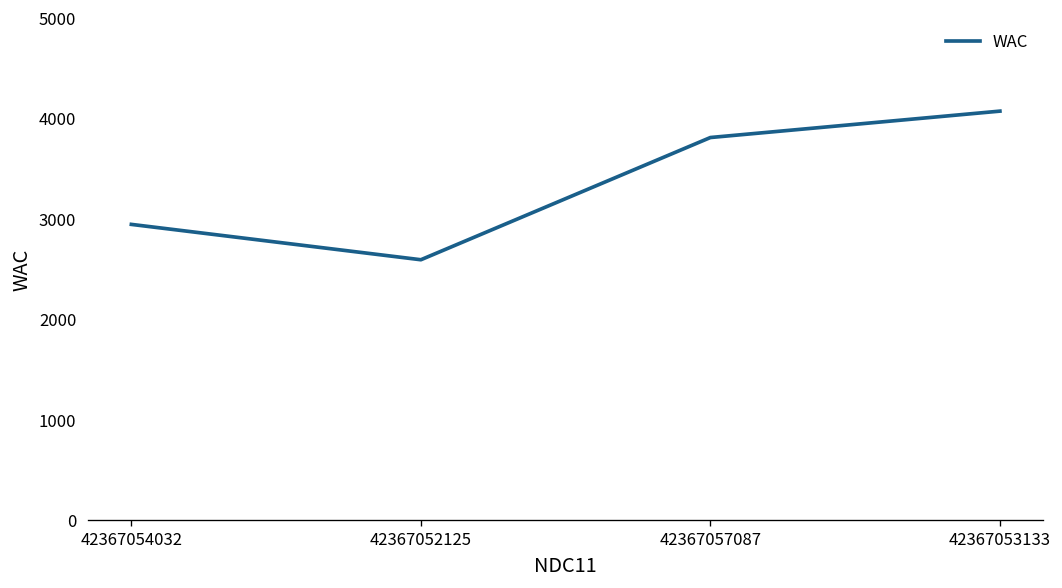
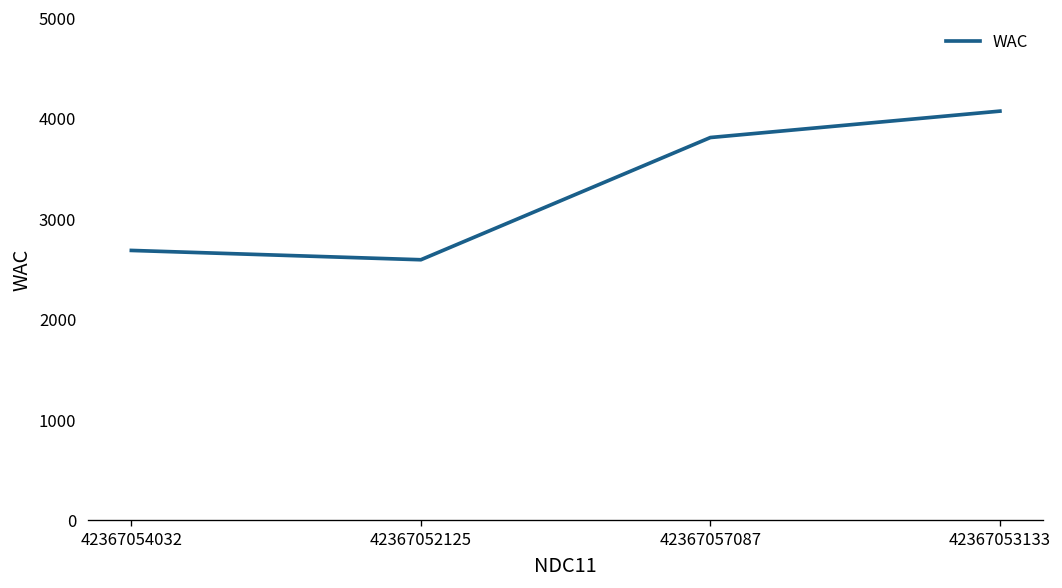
42367054032: 2900 -> 2700
